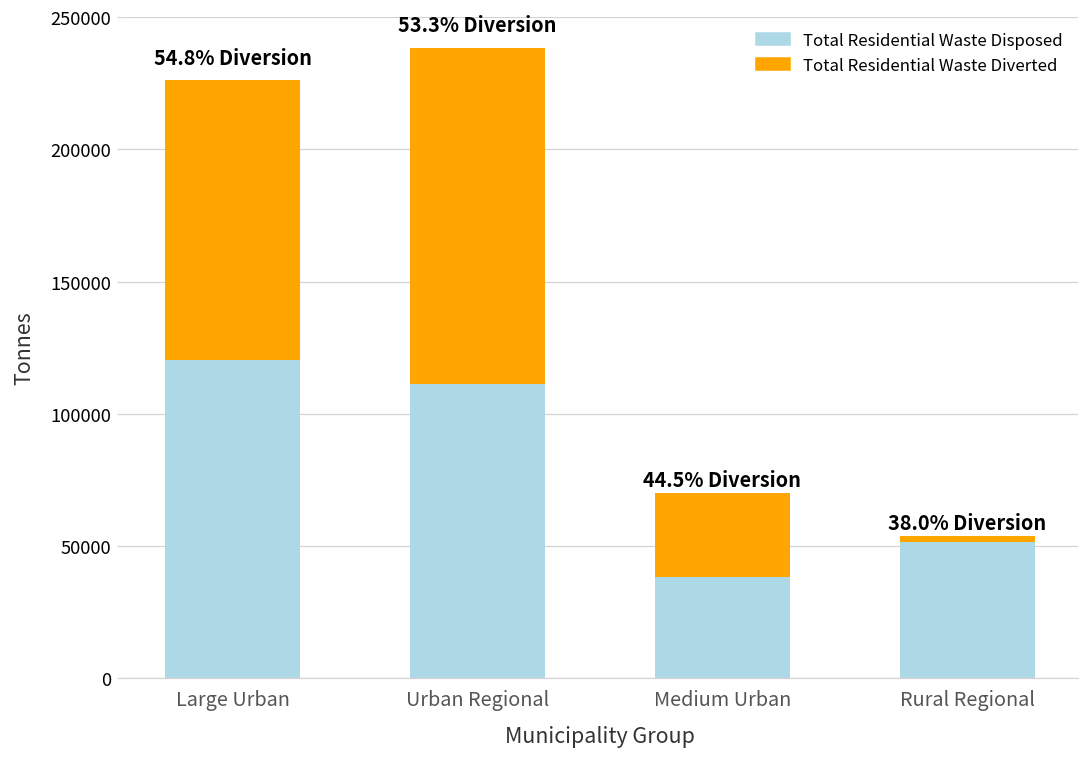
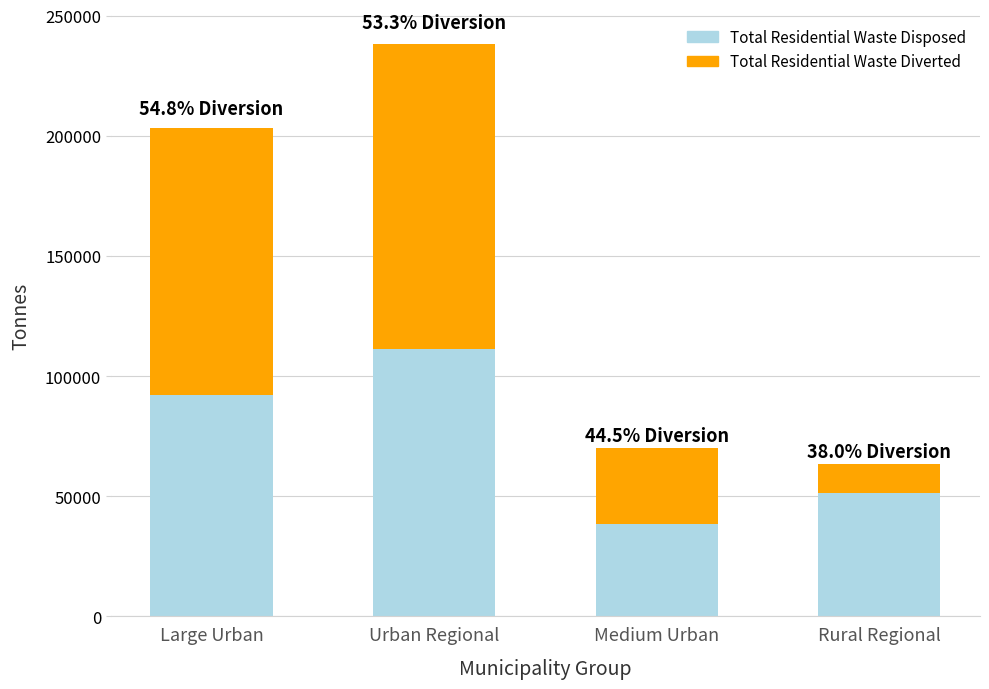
Total Residential Waste Disposed, Large Urban: 120000 -> 92000
Total Residential Waste Diverted, Large Urban: 106000 -> 111000
Total Residential Waste Diverted, Rural Regional: 2000 -> 12000
